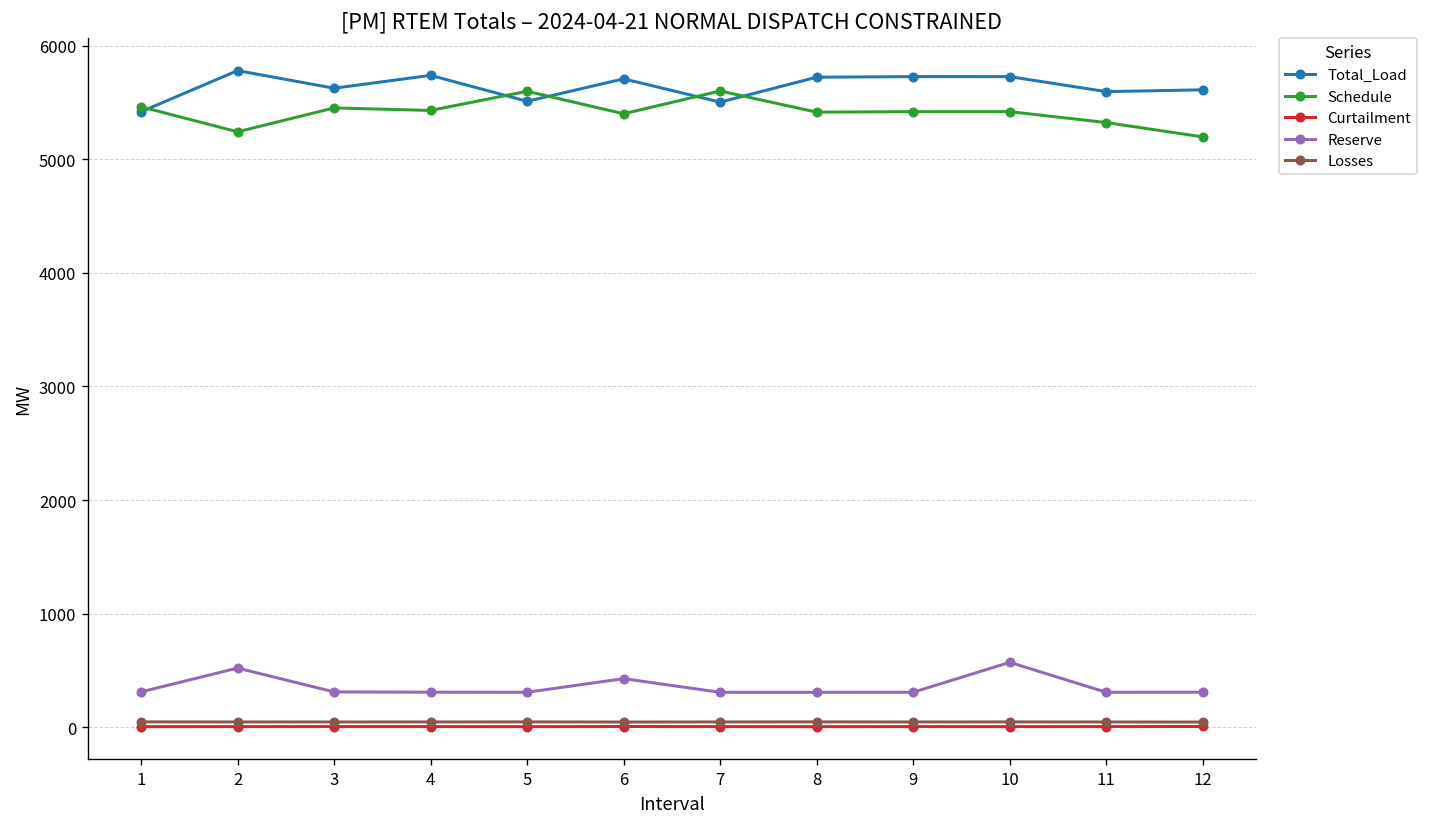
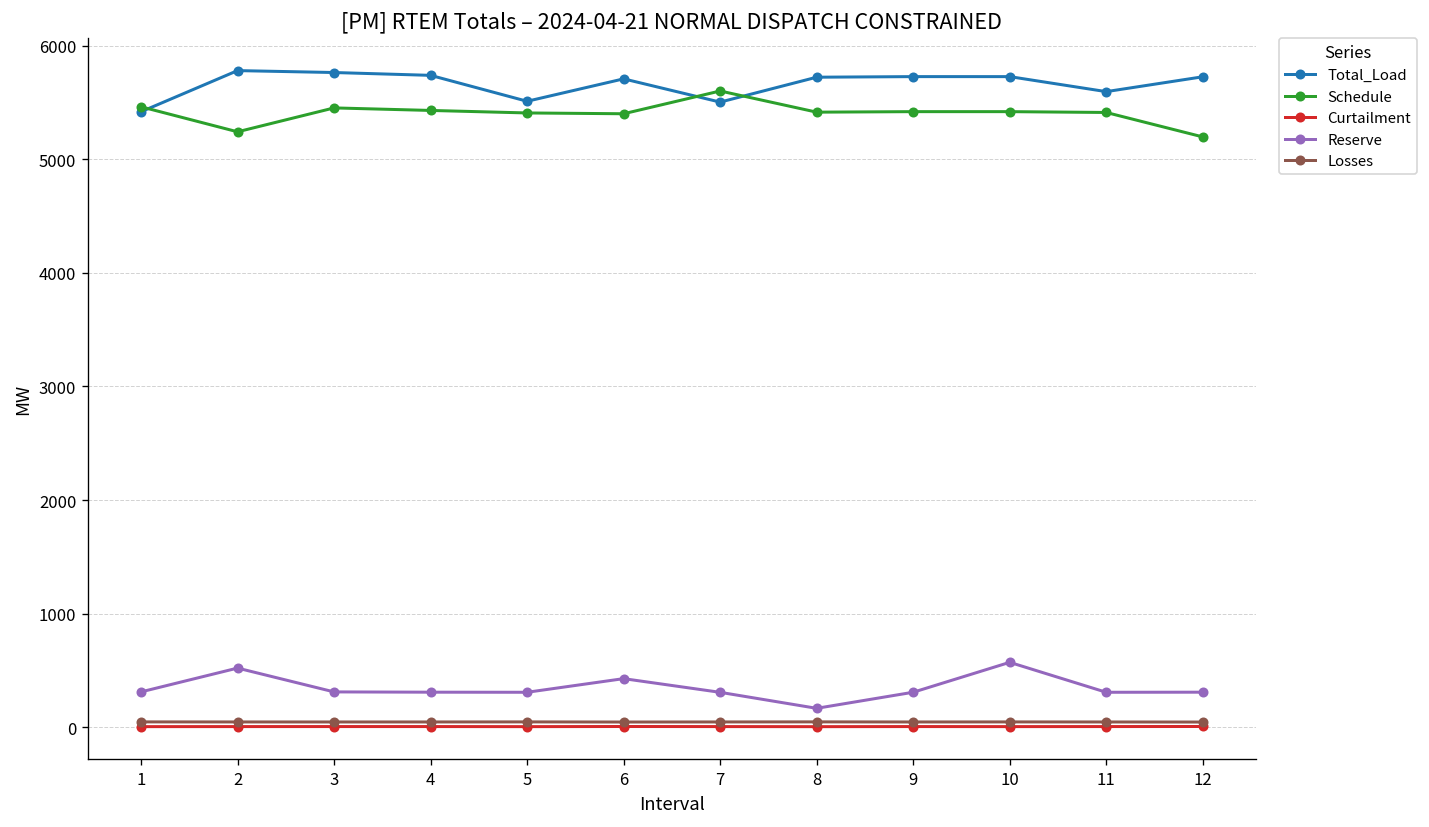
Total_Load, 3: 5600 -> 5800
Schedule, 5: 5600 -> 5400
Reserve, 8: 300 -> 200
Schedule, 11: 5300 -> 5400
Total_Load, 12: 5600 -> 5700
